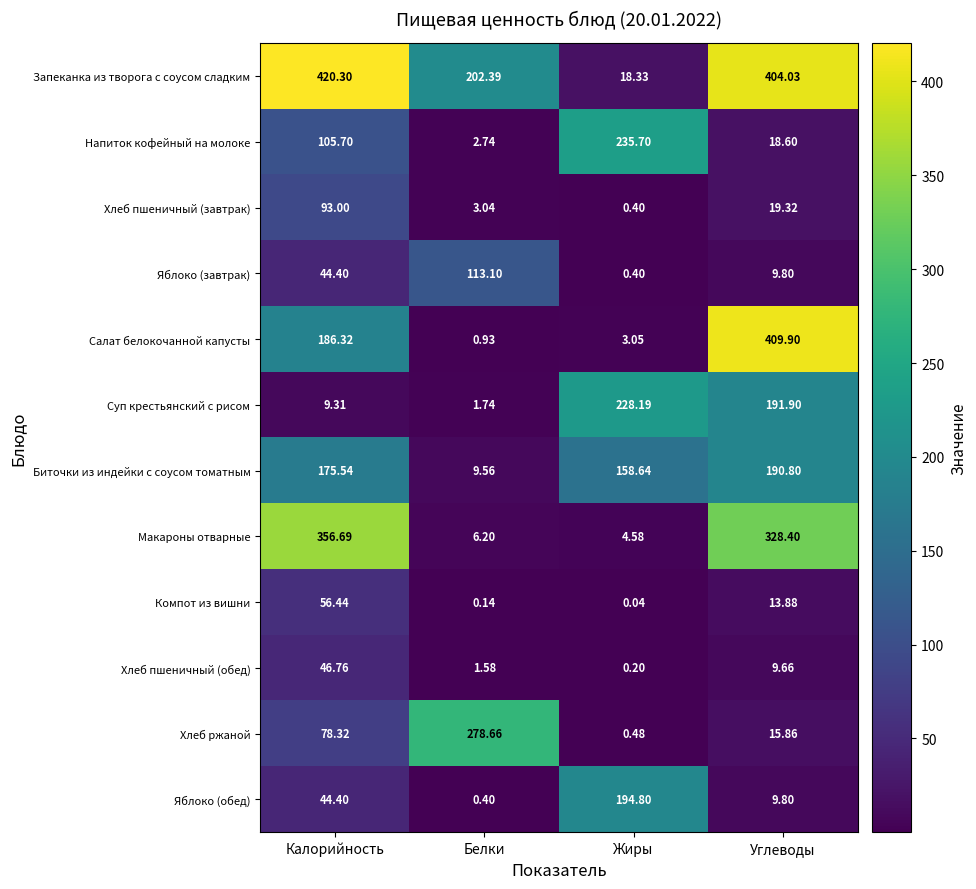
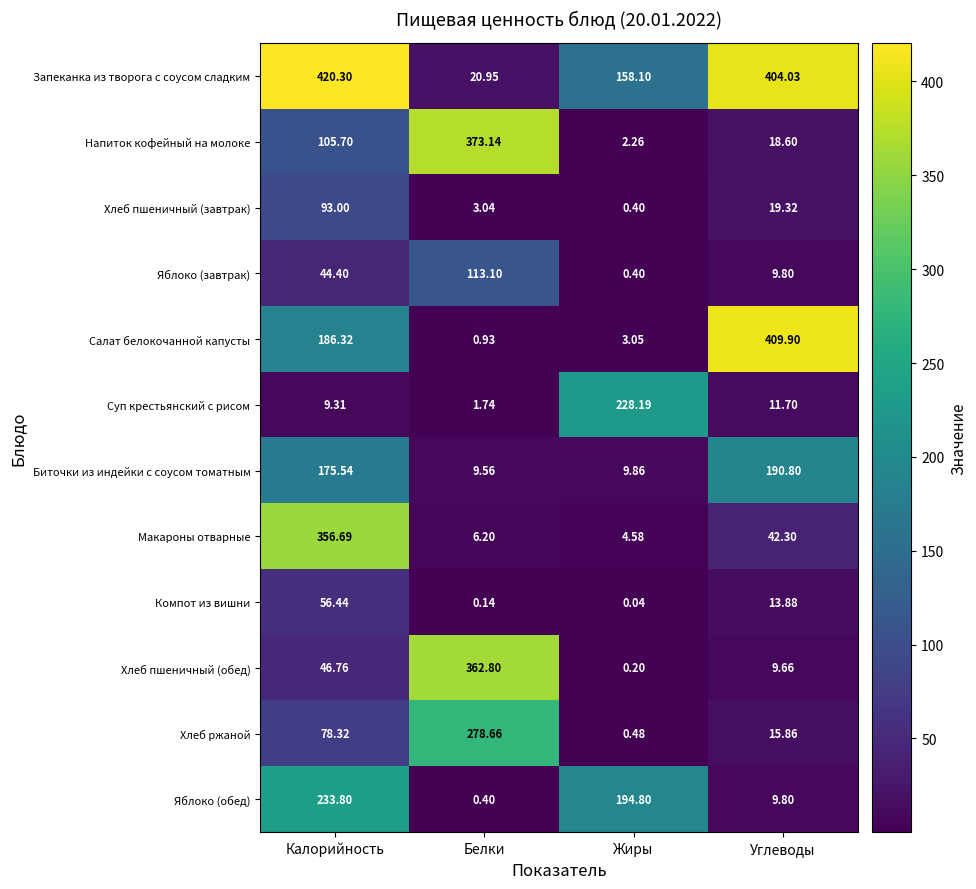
Запеканка из творога с соусом сладким, Белки: 202.39 -> 20.95
Запеканка из творога с соусом сладким, Жиры: 18.33 -> 158.10
Напиток кофейный на молоке, Белки: 2.74 -> 373.14
Напиток кофейный на молоке, Жиры: 235.70 -> 2.26
Суп крестьянский с рисом, Углеводы: 191.90 -> 11.70
Биточки из индейки с соусом томатным, Жиры: 158.64 -> 9.86
Макароны отварные, Углеводы: 328.40 -> 42.30
Хлеб пшеничный (обед), Белки: 1.58 -> 362.80
Яблоко (обед), Калорийность: 44.40 -> 233.80
